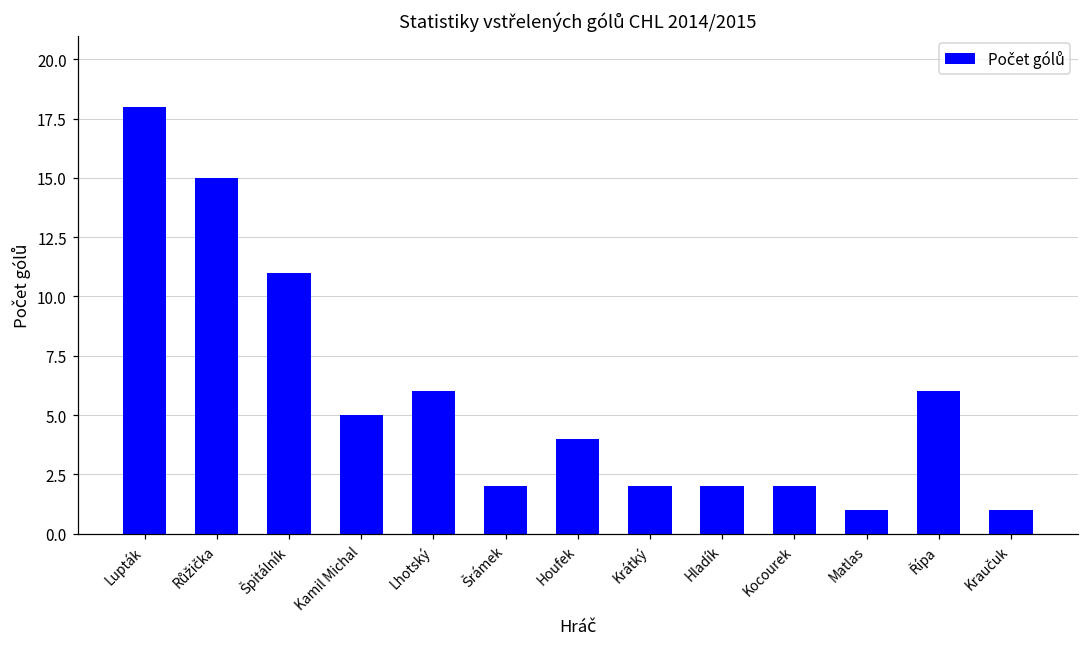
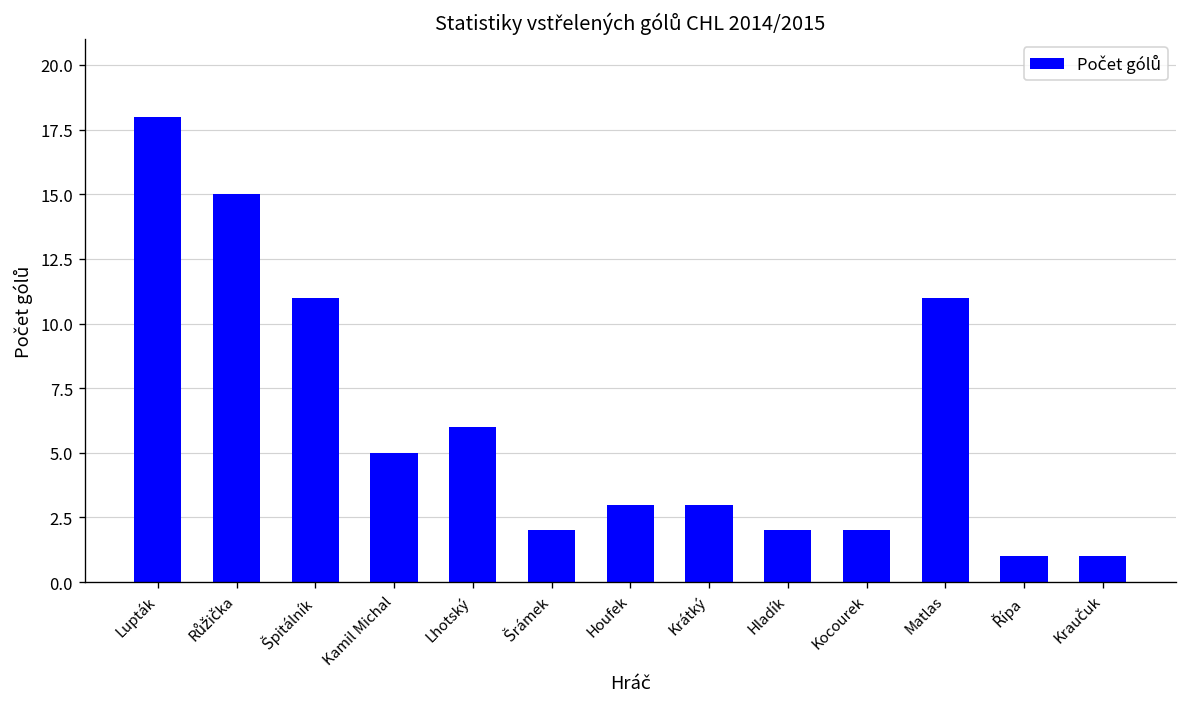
Houfek: 4 -> 3
Krátký: 2 -> 3
Matlas: 1 -> 11
Řípa: 6 -> 1
